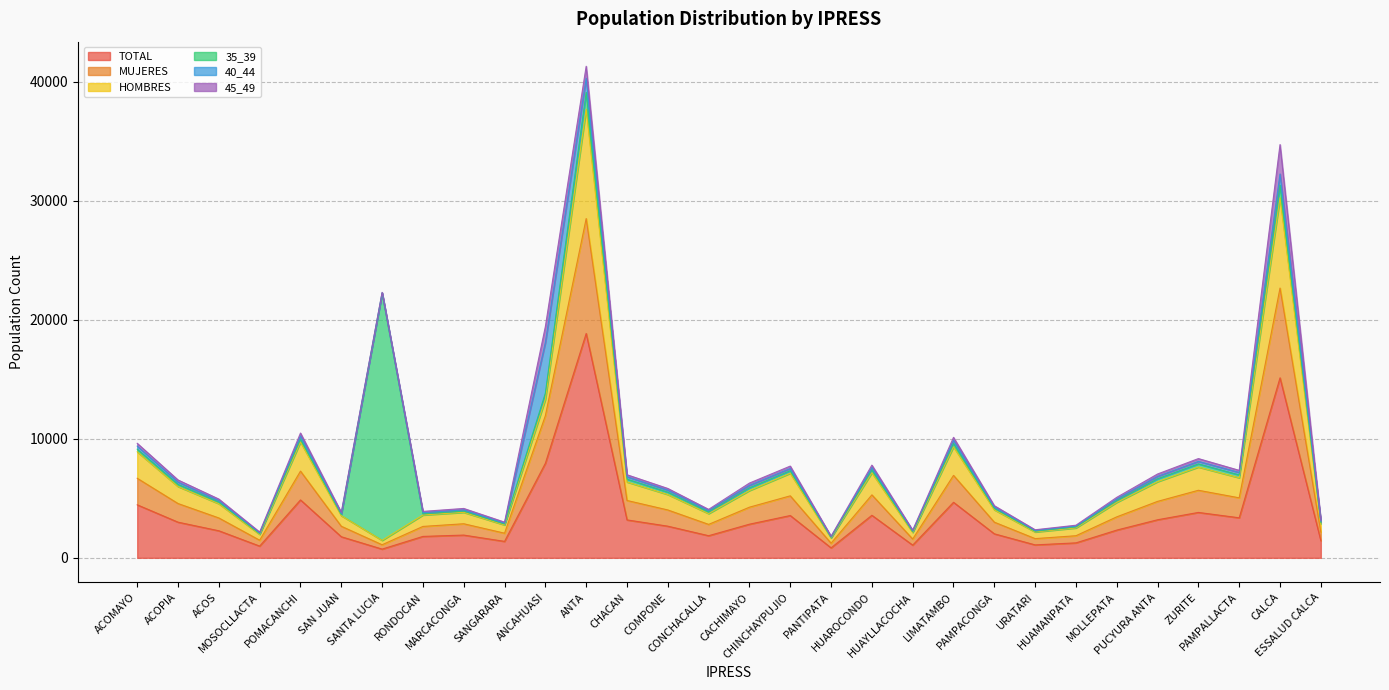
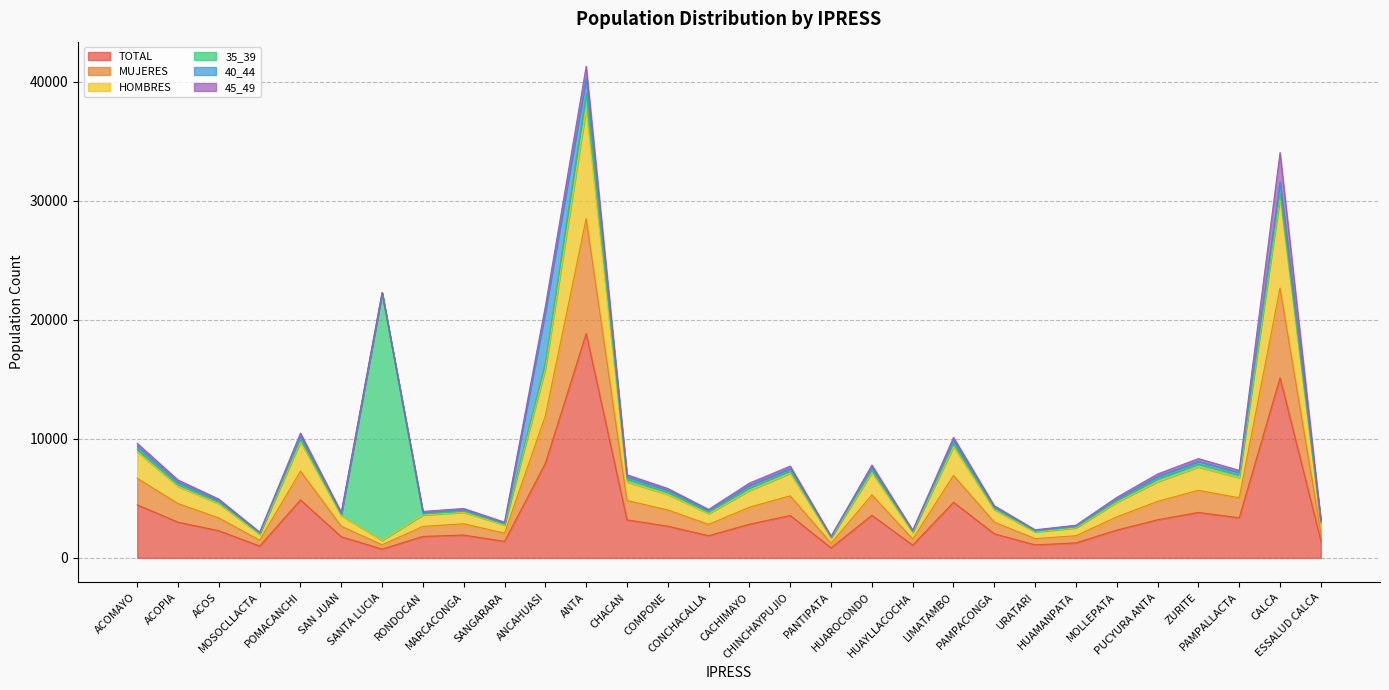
HOMBRES, ANCAHUASI: 1400 -> 3900
45_49, ANCAHUASI: 1300 -> 500
35_39, CALCA: 1100 -> 400
